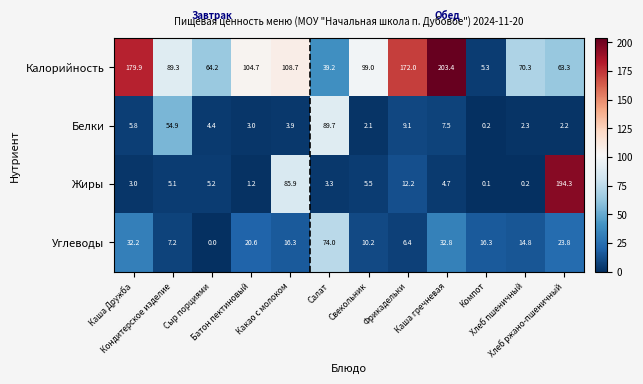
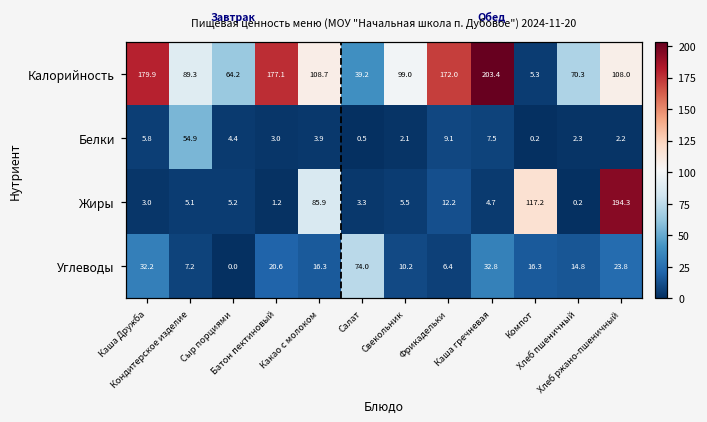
Калорийность, Батон пектиновый: 104.7 -> 177.1
Калорийность, Хлеб ржано-пшеничный: 63.3 -> 108.0
Белки, Салат: 89.7 -> 0.5
Жиры, Компот: 0.1 -> 117.2
